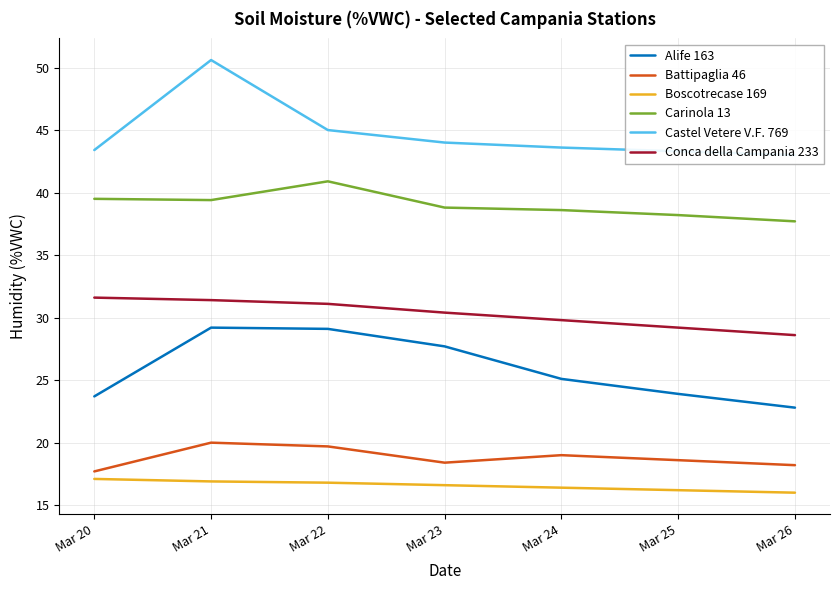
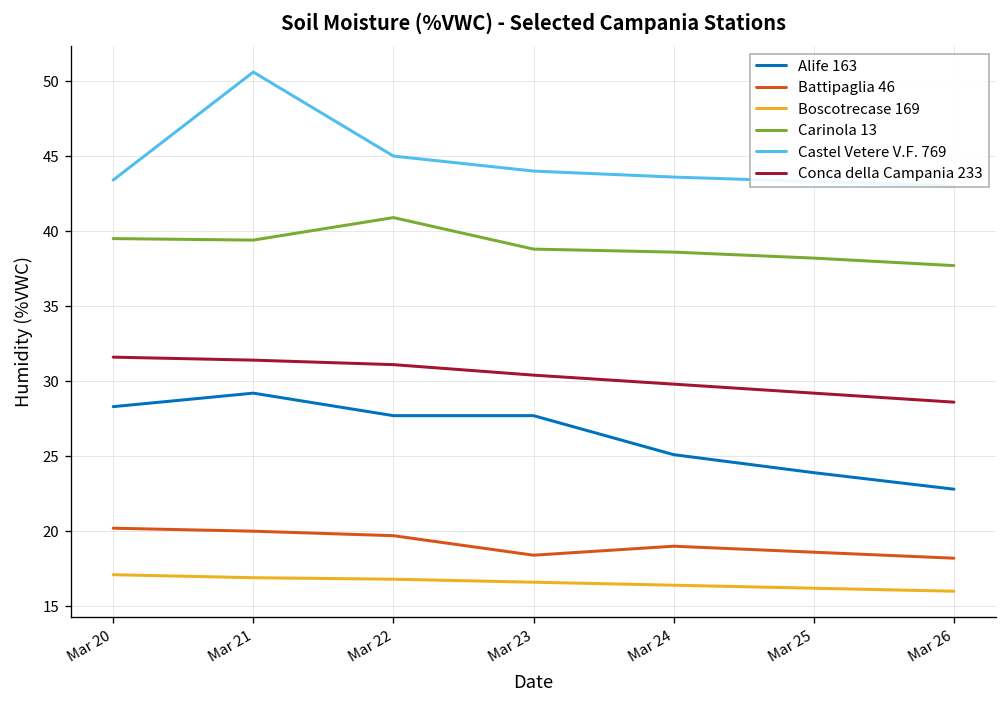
Alife 163, Mar 20: 23.7 -> 28.3
Battipaglia 46, Mar 20: 17.7 -> 20.2
Alife 163, Mar 22: 29.1 -> 27.7
